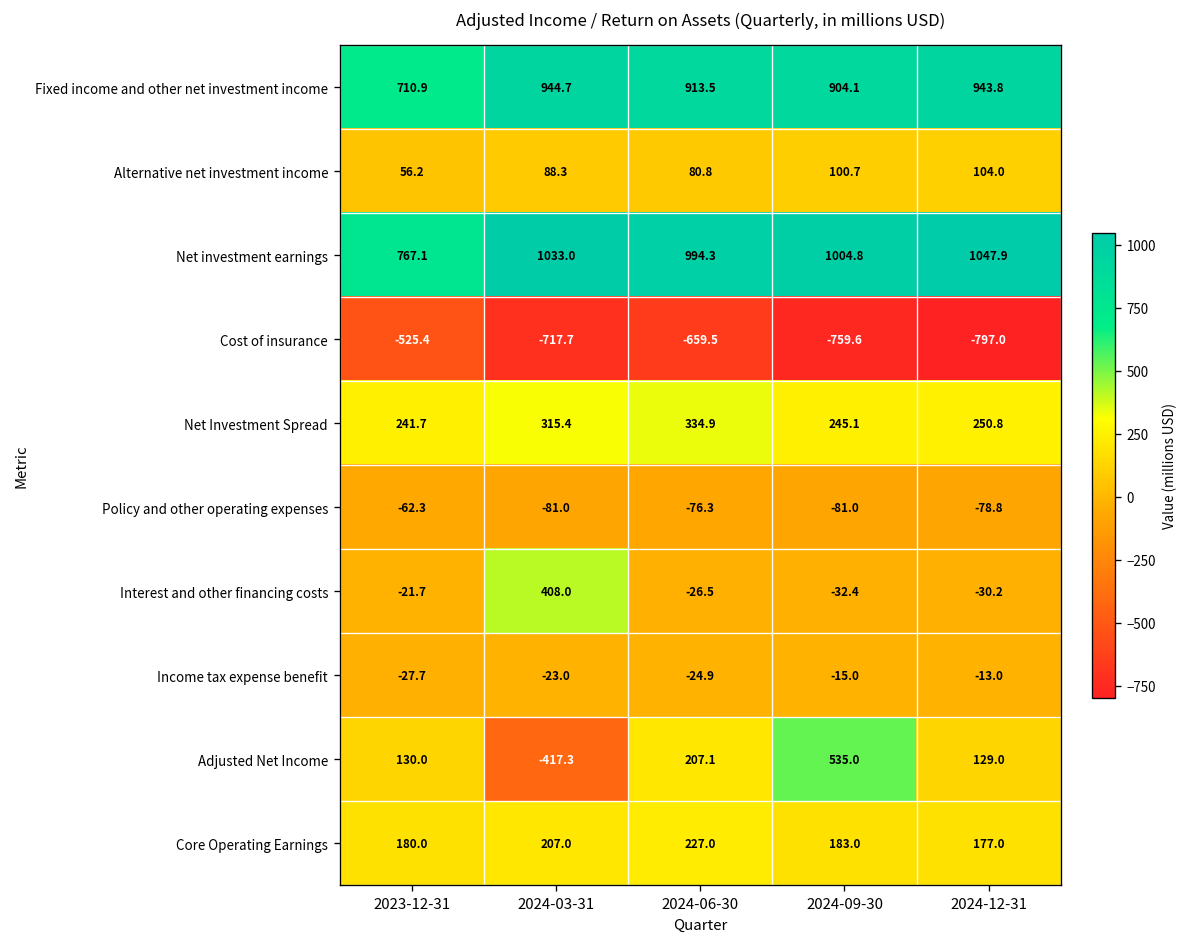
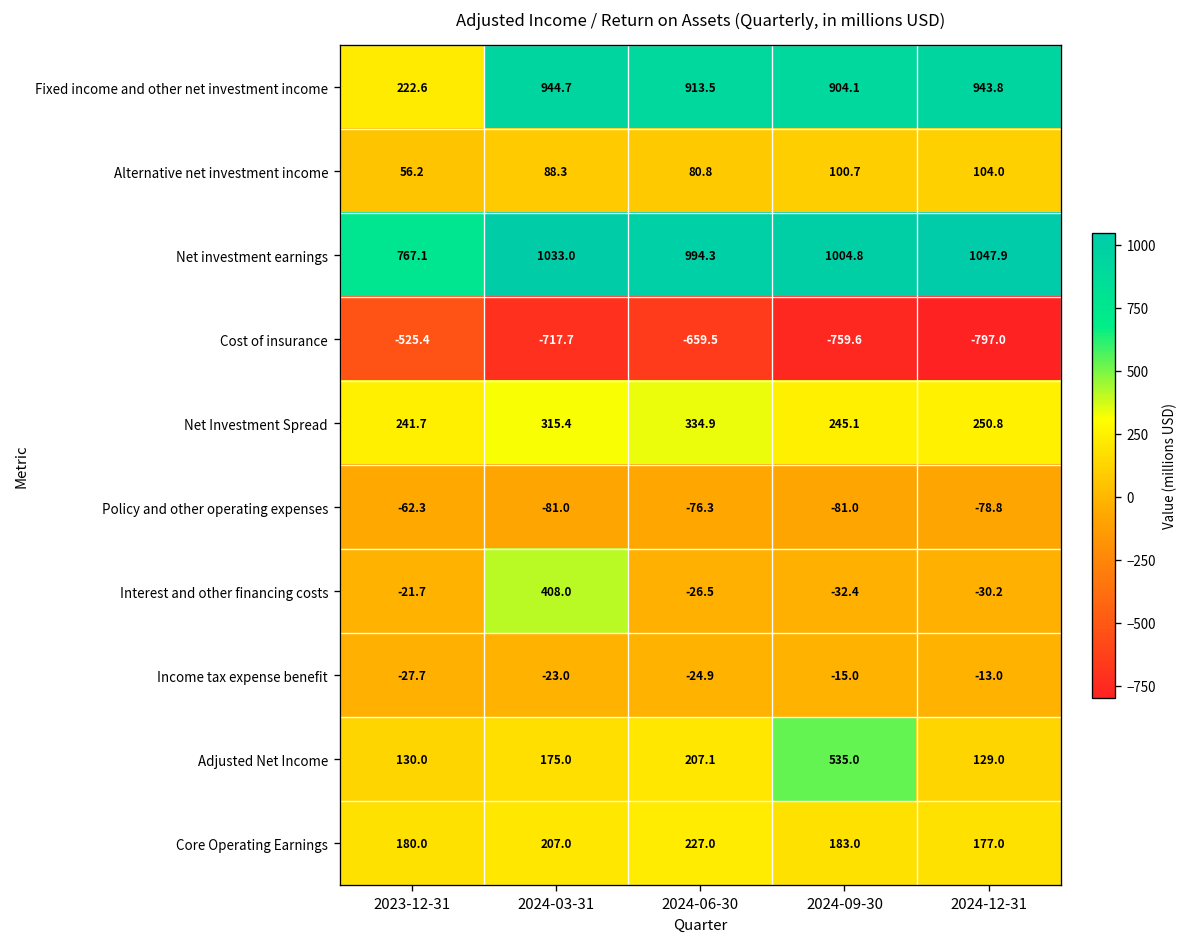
Fixed income and other net investment income, 2023-12-31: 710.9 -> 222.6
Adjusted Net Income, 2024-03-31: -417.3 -> 175.0
